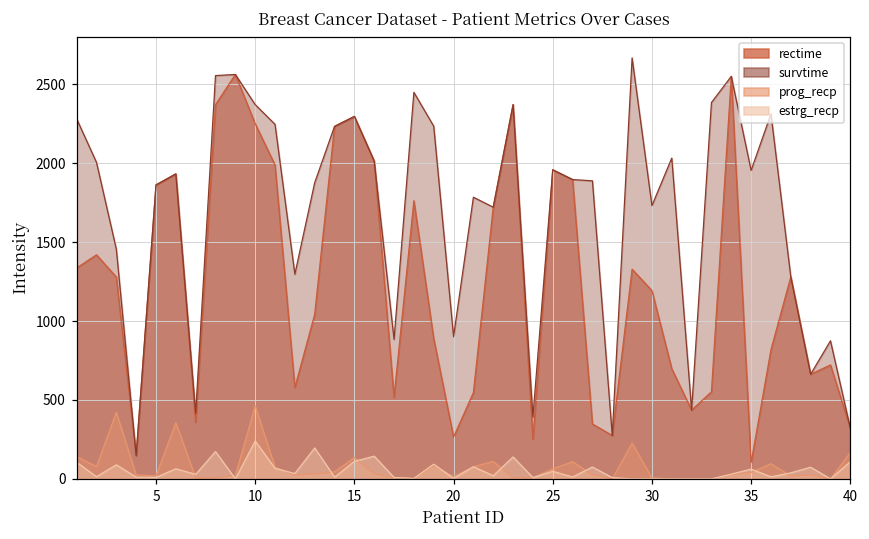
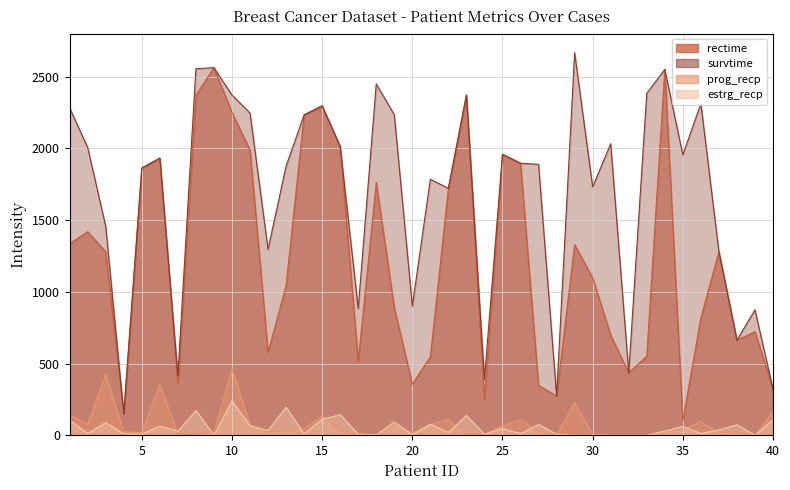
rectime, 20: 270 -> 360
rectime, 30: 1190 -> 1100
